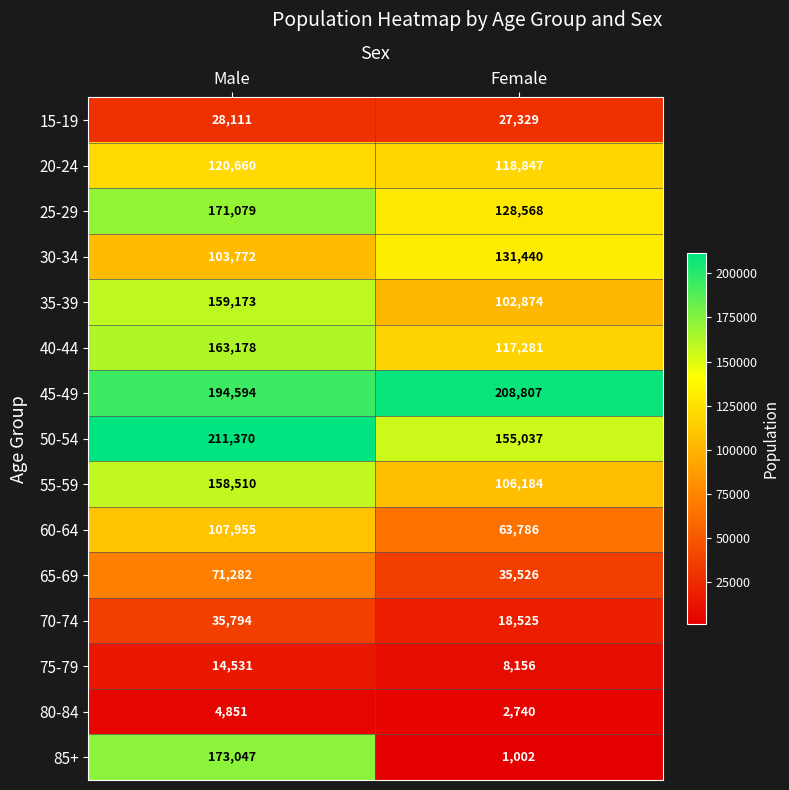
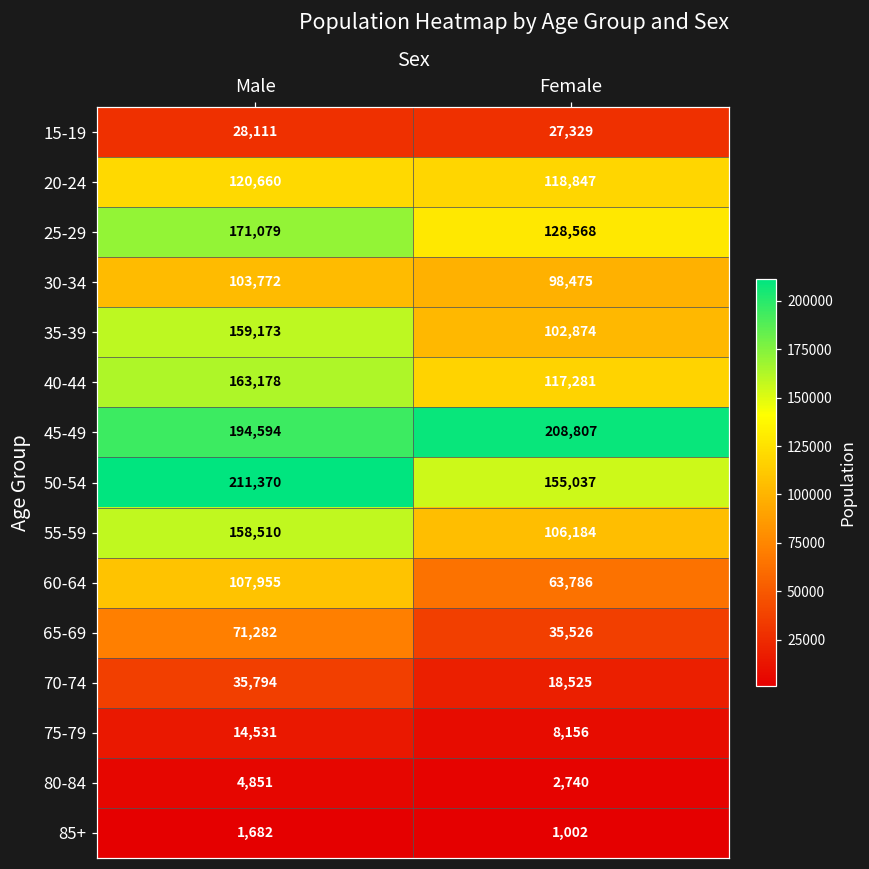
30-34, Female: 131,440 -> 98,475
85+, Male: 173,047 -> 1,682
